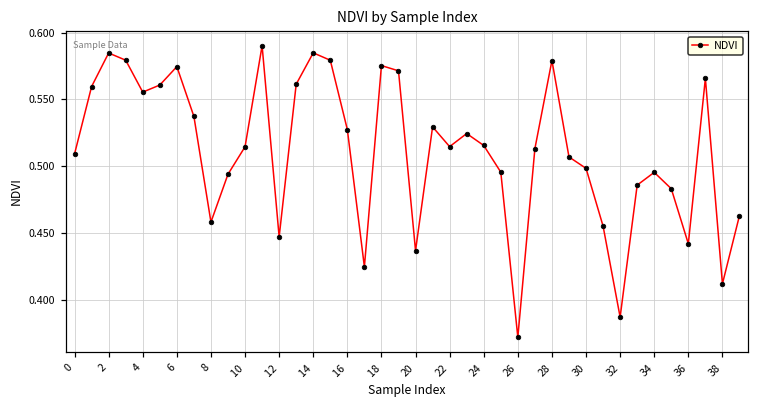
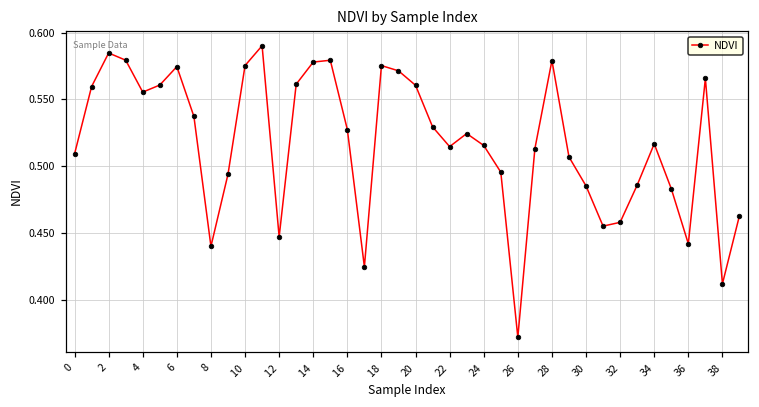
8: 0.458 -> 0.440
10: 0.515 -> 0.575
14: 0.585 -> 0.578
20: 0.437 -> 0.561
30: 0.498 -> 0.485
32: 0.387 -> 0.458
34: 0.495 -> 0.517
